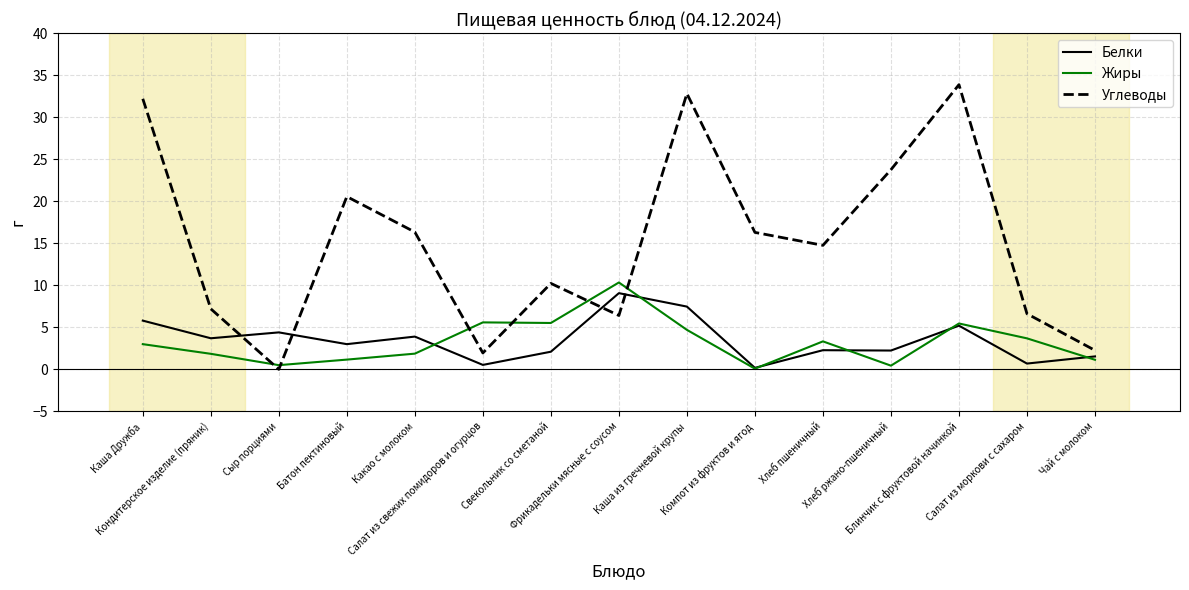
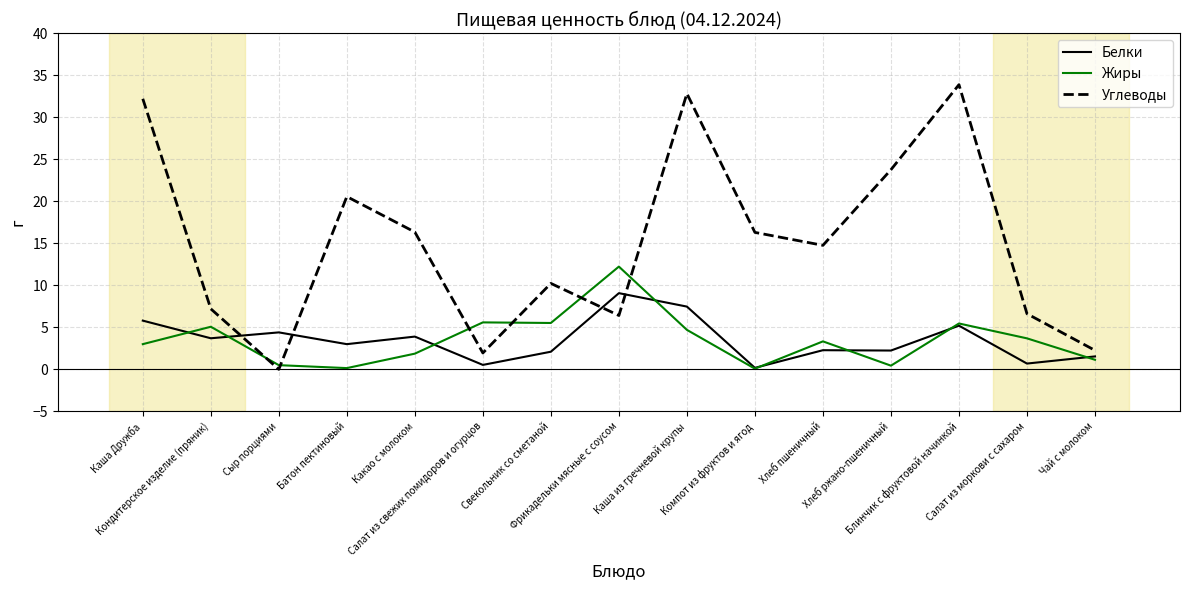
Жиры, Кондитерское изделие (пряник): 2 -> 5
Жиры, Батон пектиновый: 1 -> 0
Жиры, Фрикадельки мясные с соусом: 10 -> 12
